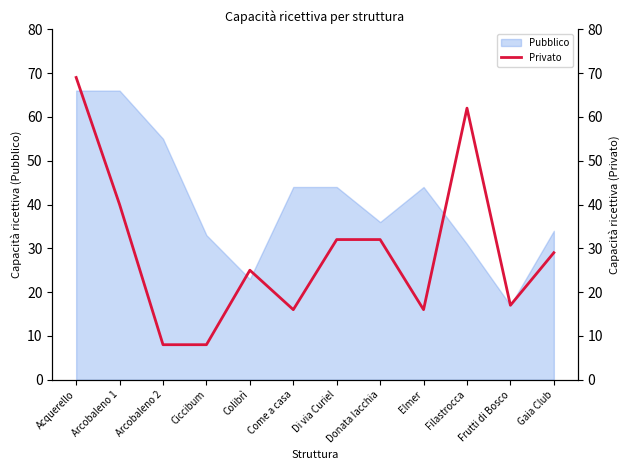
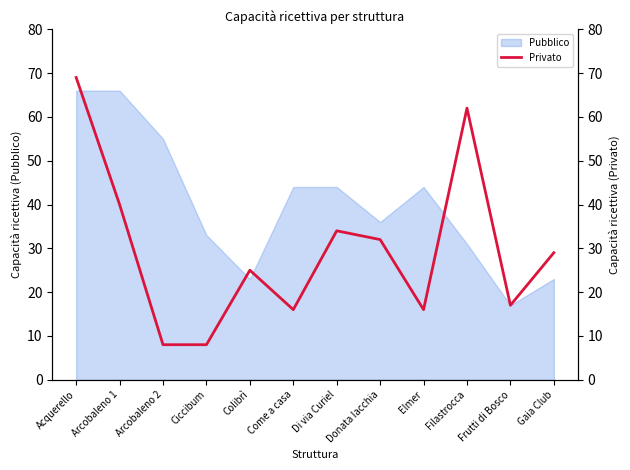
Pubblico, Gaia Club: 34 -> 23
Privato, Di via Curiel: 32 -> 34
